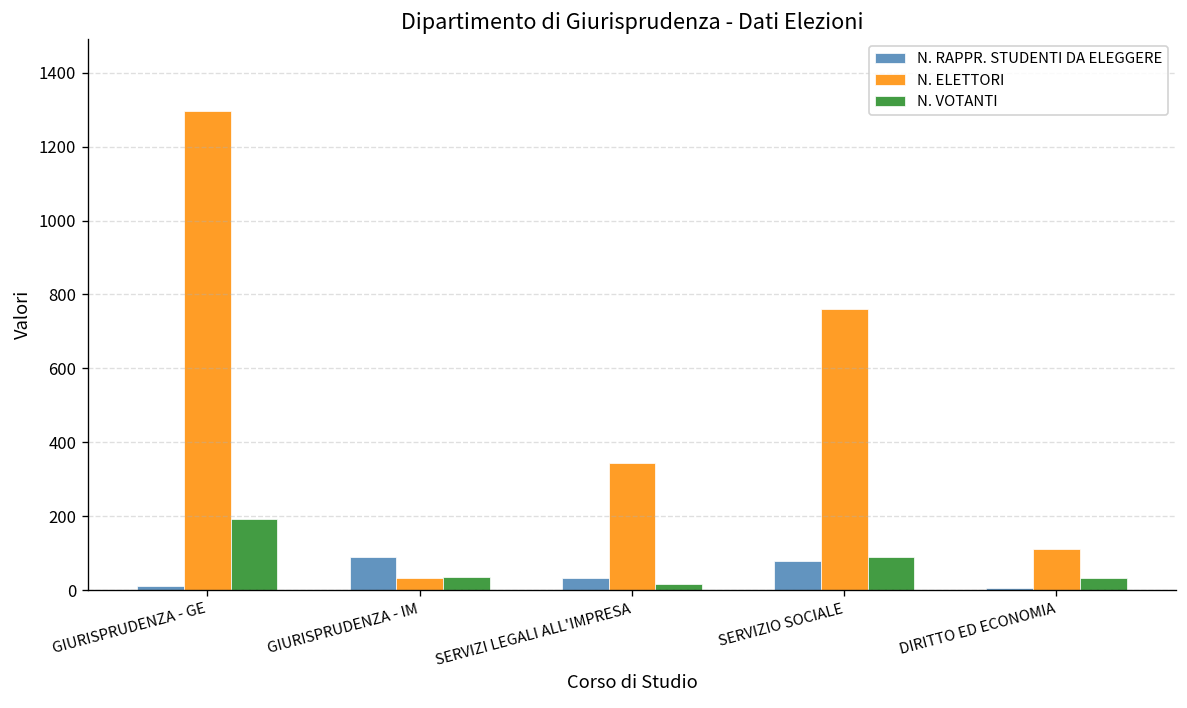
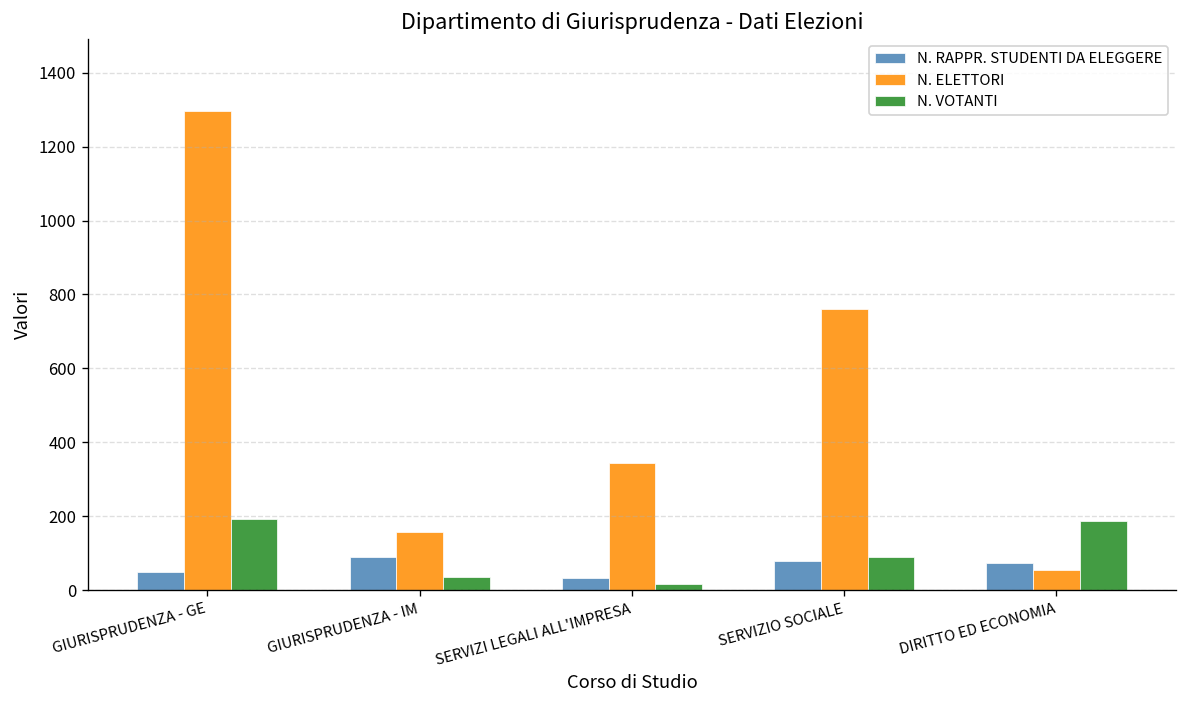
N. RAPPR. STUDENTI DA ELEGGERE, GIURISPRUDENZA - GE: 10 -> 50
N. ELETTORI, GIURISPRUDENZA - IM: 30 -> 160
N. RAPPR. STUDENTI DA ELEGGERE, DIRITTO ED ECONOMIA: 10 -> 70
N. ELETTORI, DIRITTO ED ECONOMIA: 110 -> 60
N. VOTANTI, DIRITTO ED ECONOMIA: 30 -> 190
